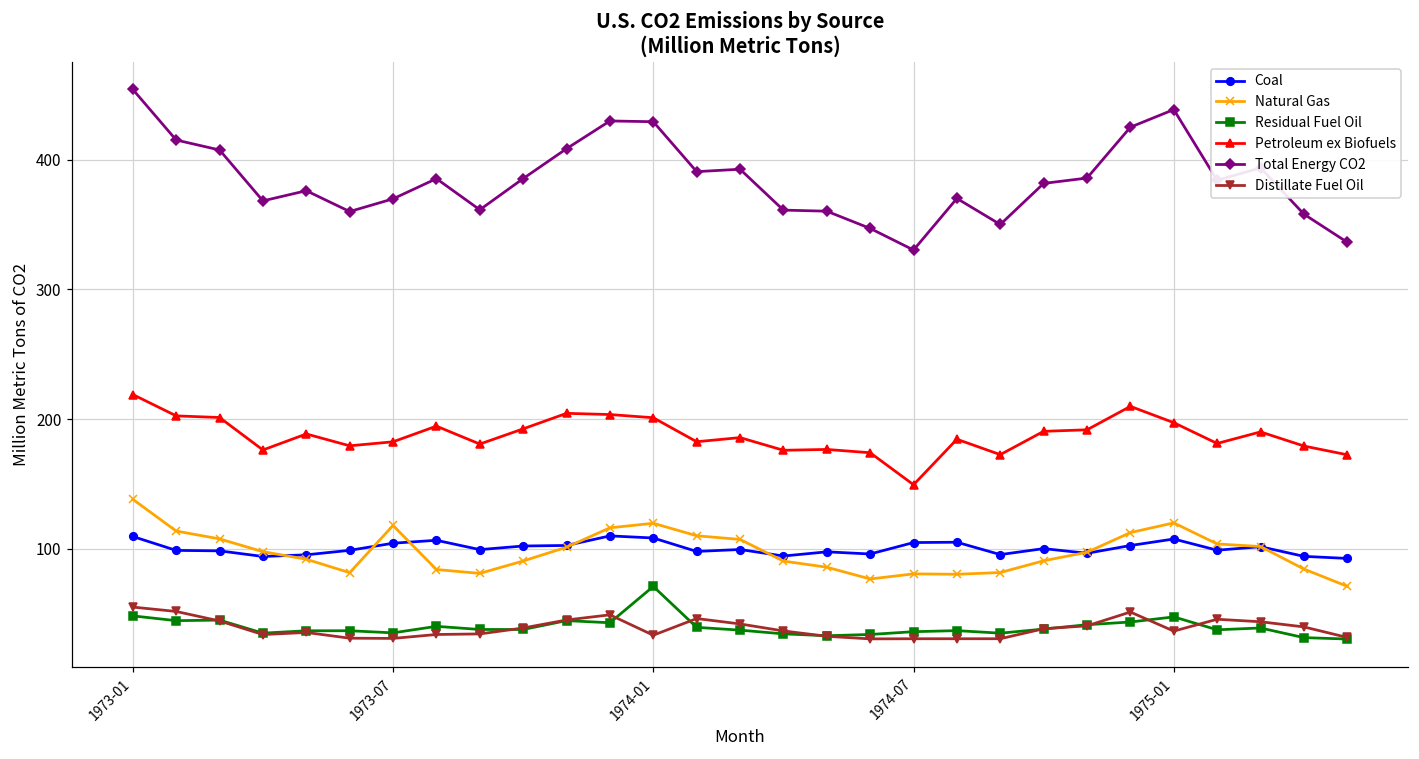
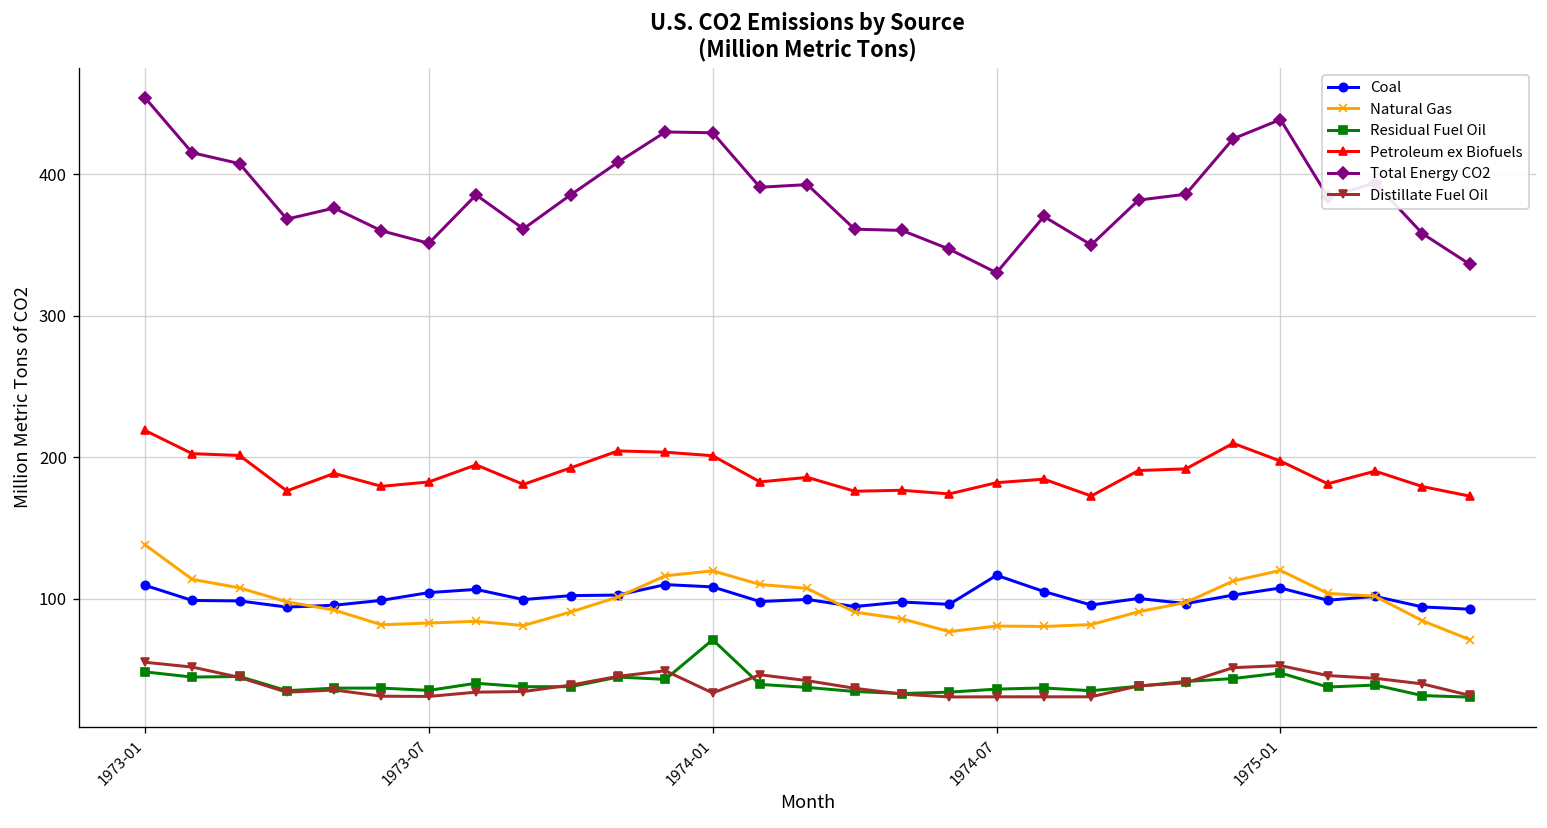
Natural Gas, 1973-07: 118 -> 83
Total Energy CO2, 1973-07: 370 -> 351
Coal, 1974-07: 105 -> 117
Petroleum ex Biofuels, 1974-07: 149 -> 182
Distillate Fuel Oil, 1975-01: 37 -> 53
